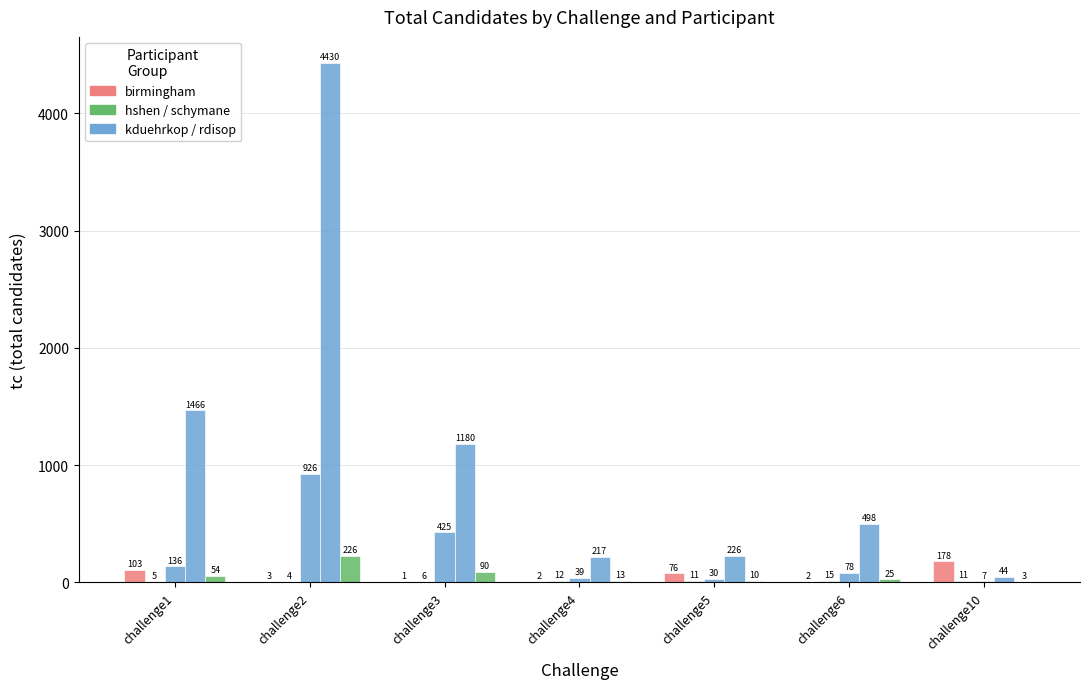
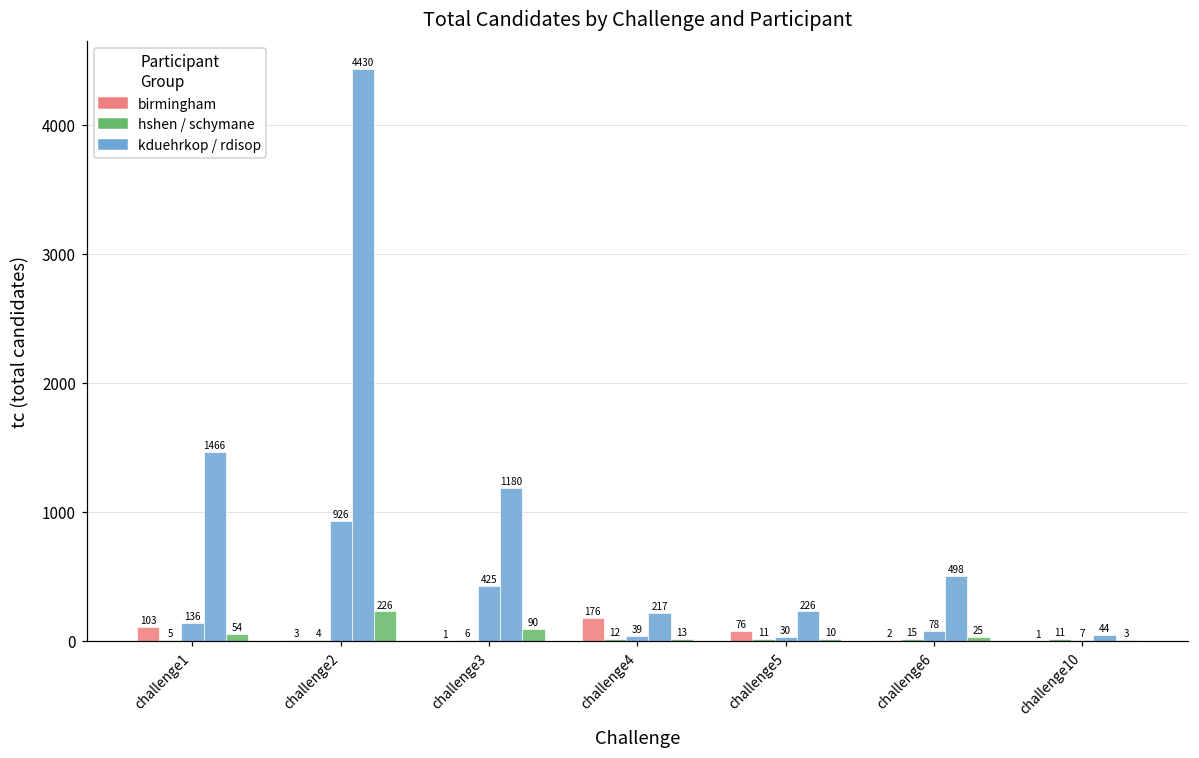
birmingham, challenge4: 2 -> 176
birmingham, challenge10: 178 -> 1
